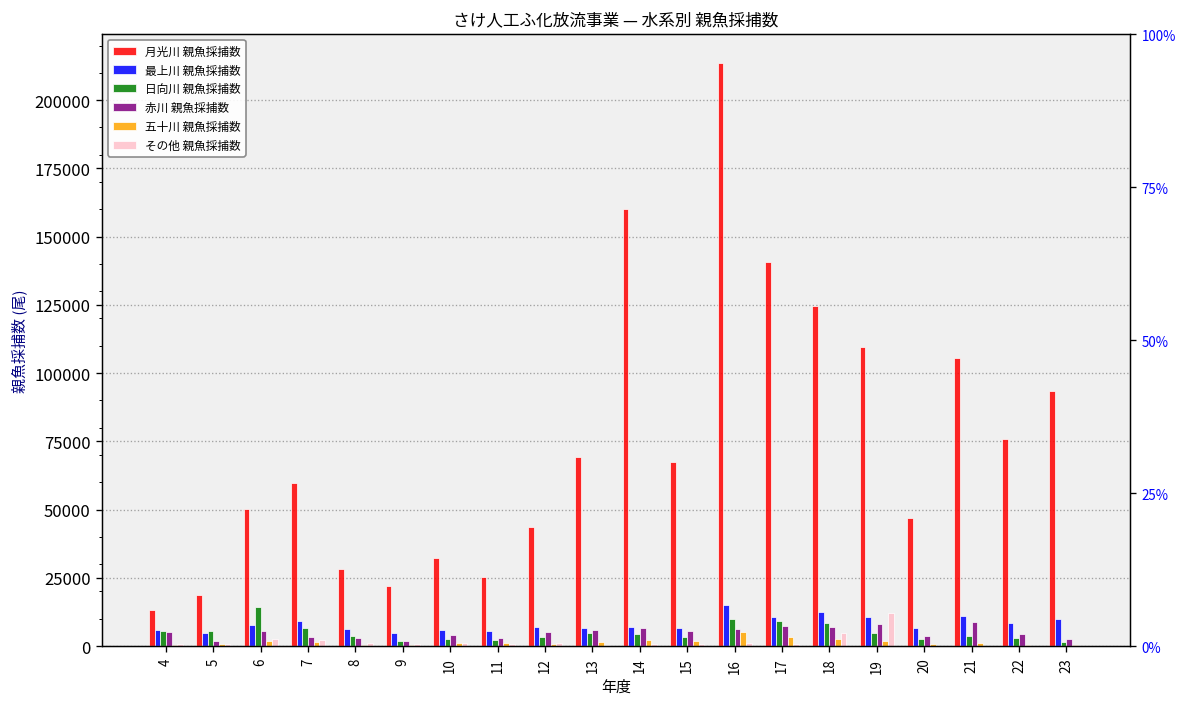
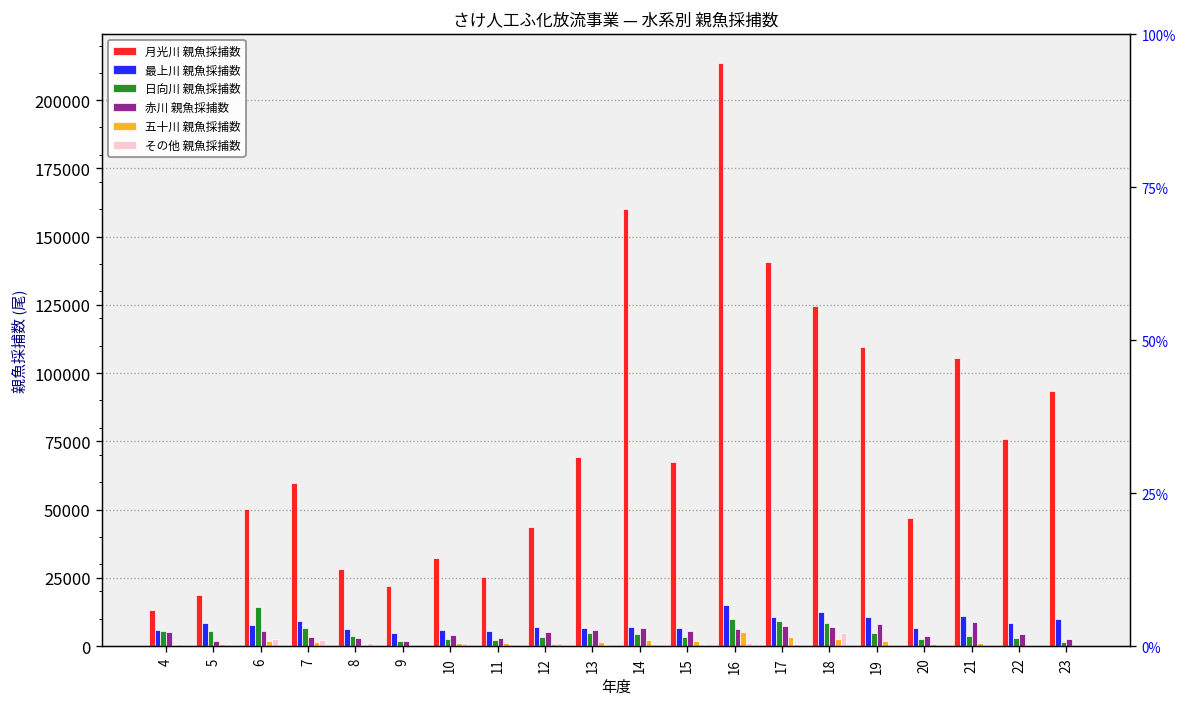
最上川 親魚採捕数, 5: 5000 -> 8000
その他 親魚採捕数, 19: 12000 -> 0
